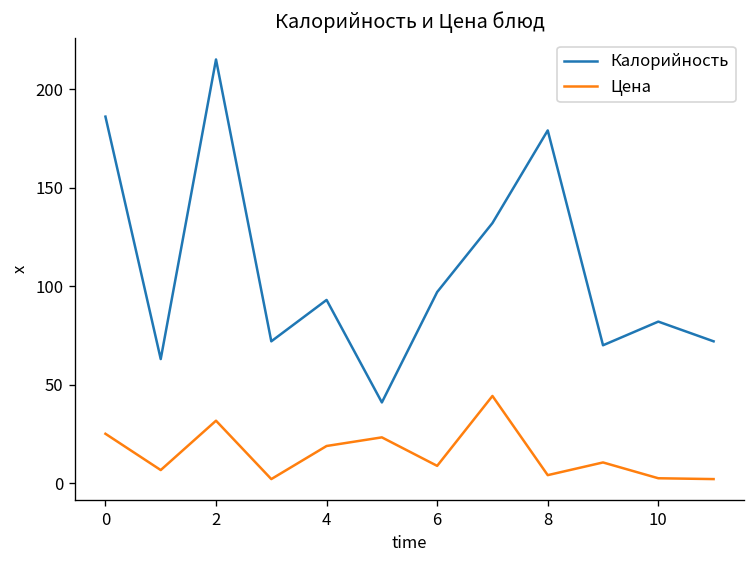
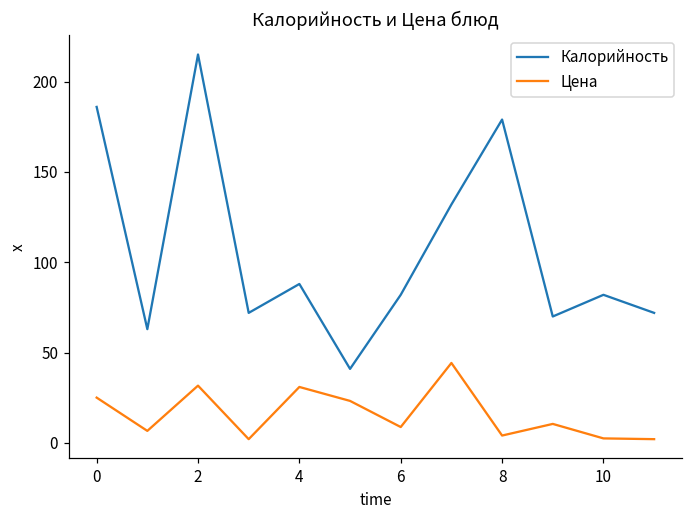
Калорийность, 4: 93 -> 88
Цена, 4: 19 -> 31
Калорийность, 6: 97 -> 82
